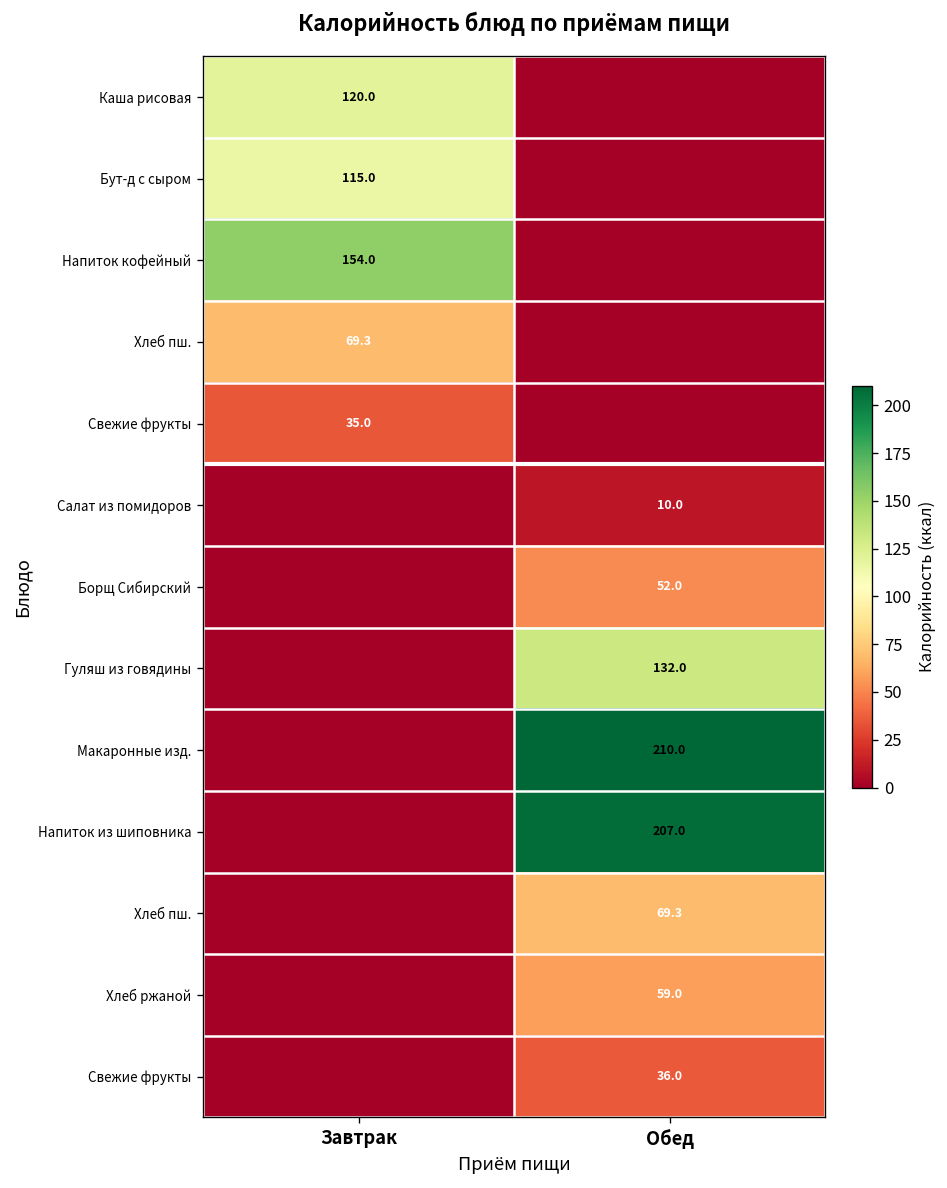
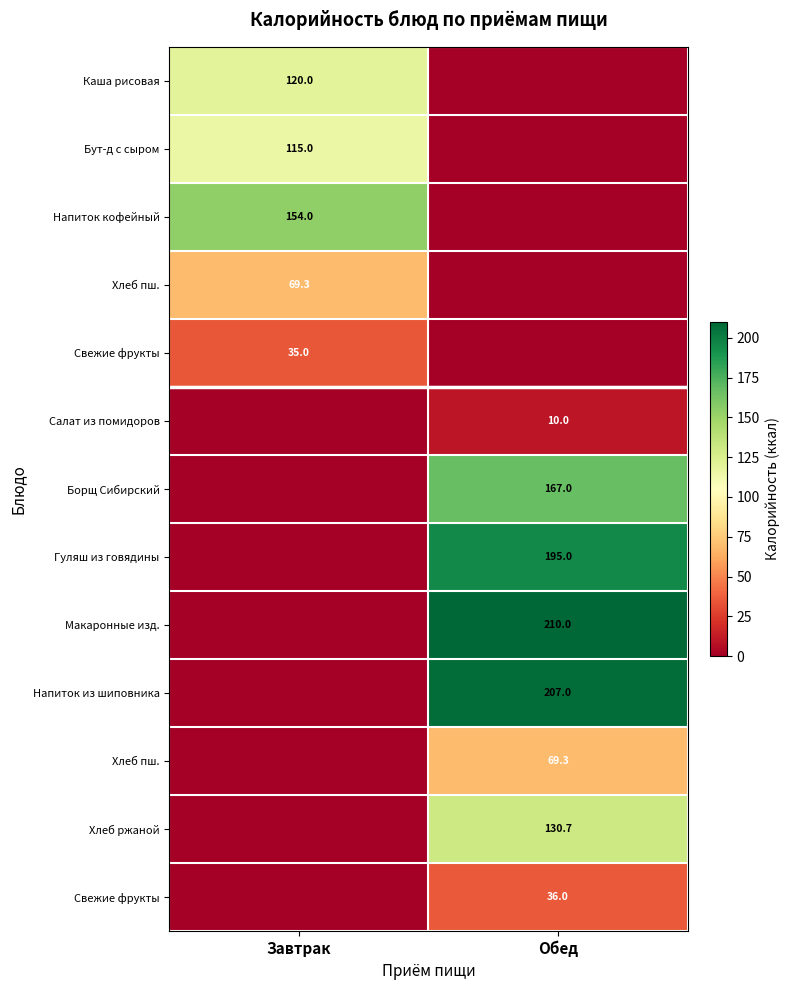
Борщ Сибирский, Обед: 52.0 -> 167.0
Гуляш из говядины, Обед: 132.0 -> 195.0
Хлеб ржаной, Обед: 59.0 -> 130.7
